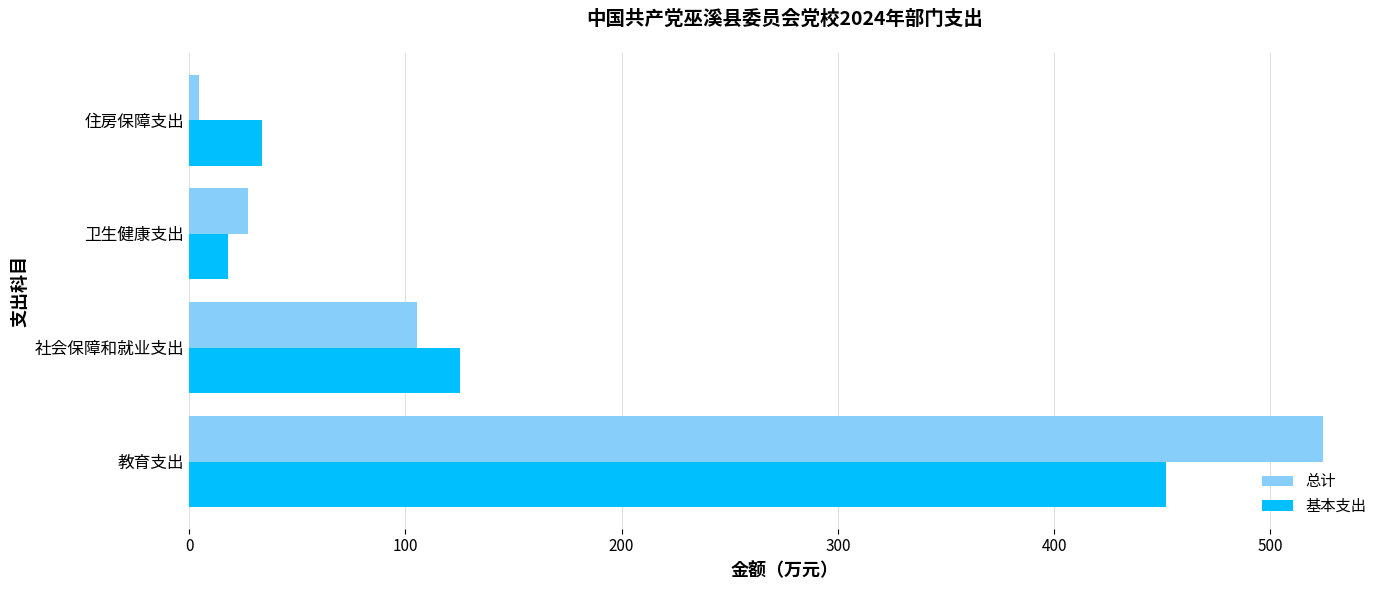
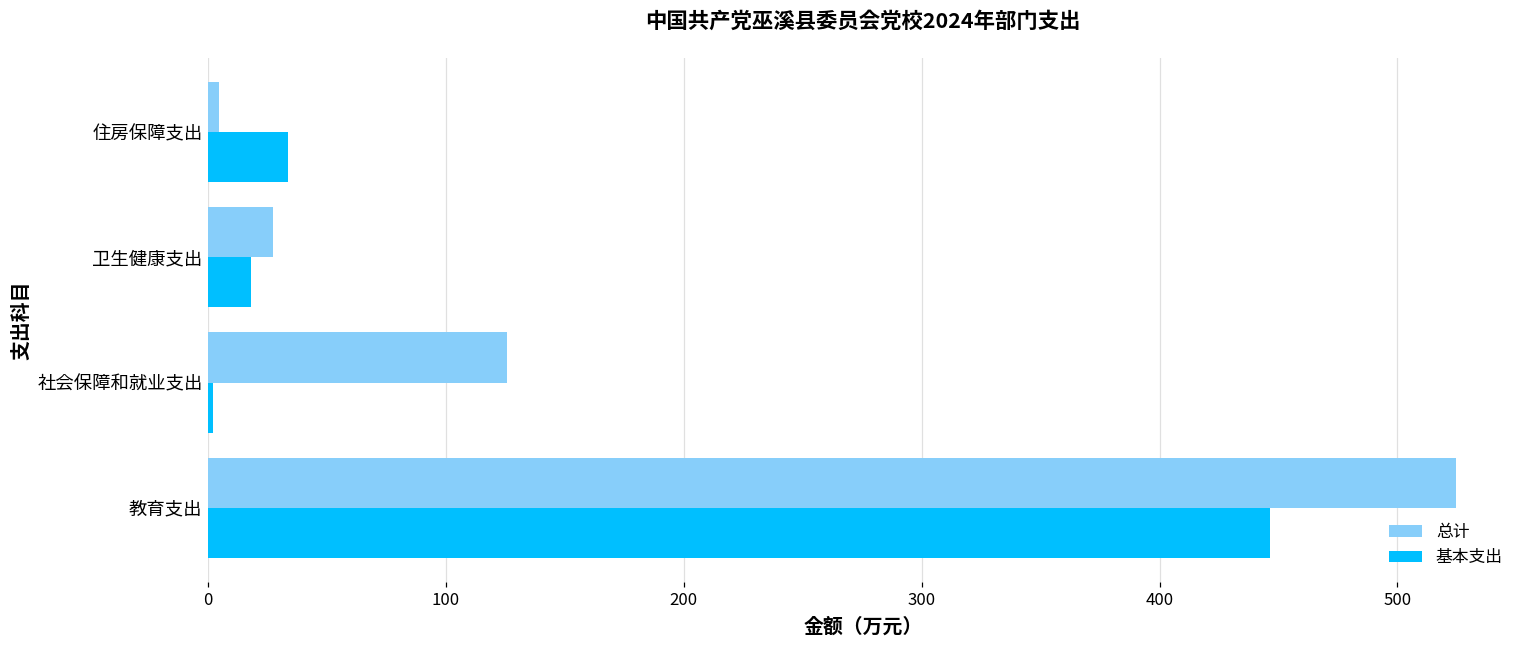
总计, 社会保障和就业支出: 105 -> 126
基本支出, 社会保障和就业支出: 126 -> 2
基本支出, 教育支出: 452 -> 447
